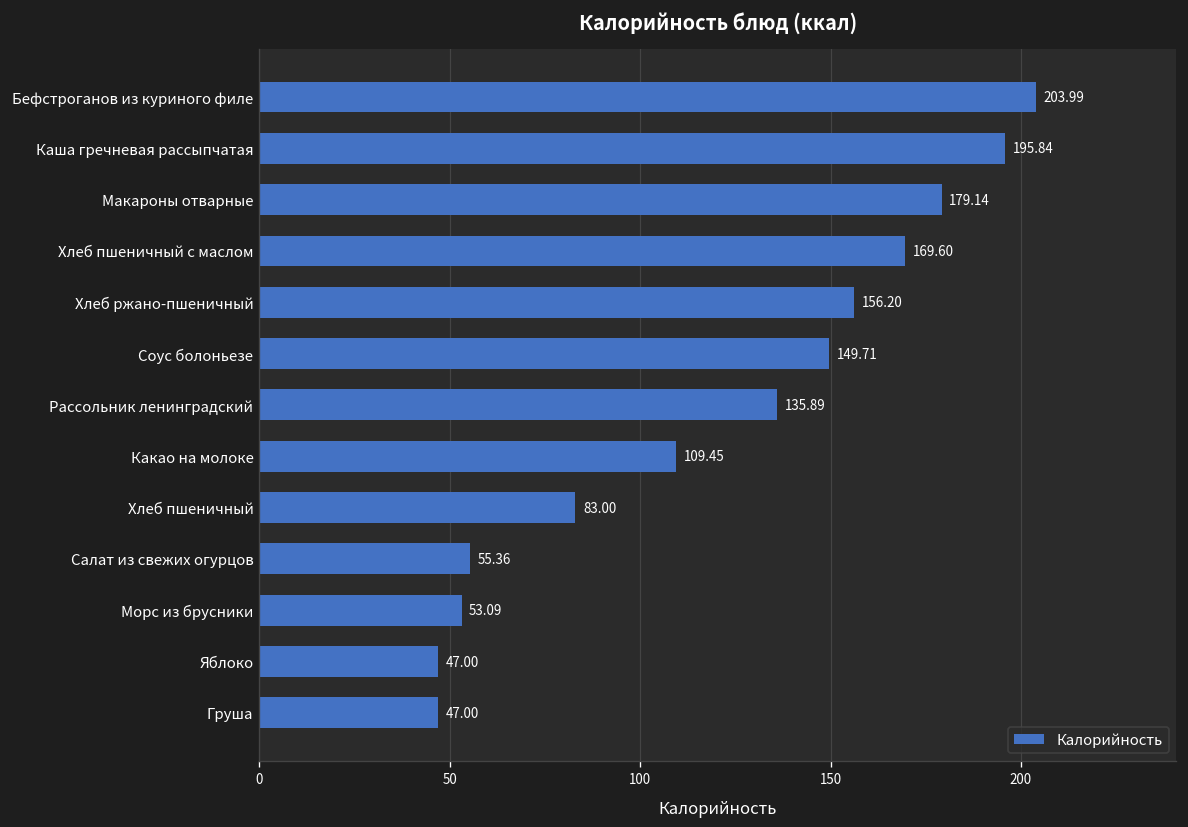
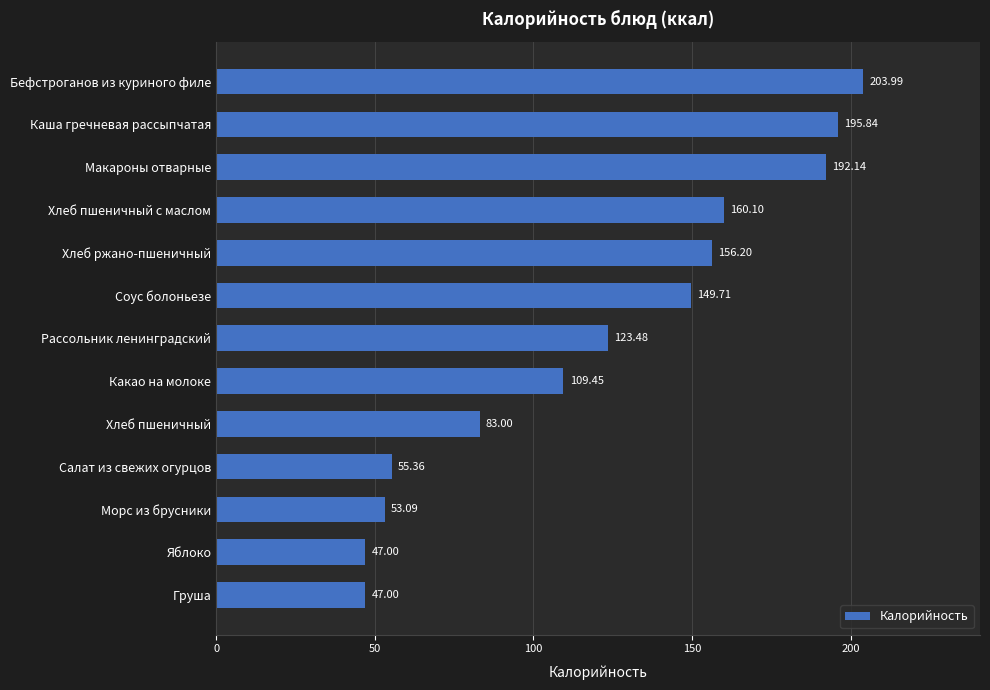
Макароны отварные: 179.14 -> 192.14
Хлеб пшеничный с маслом: 169.60 -> 160.10
Рассольник ленинградский: 135.89 -> 123.48
